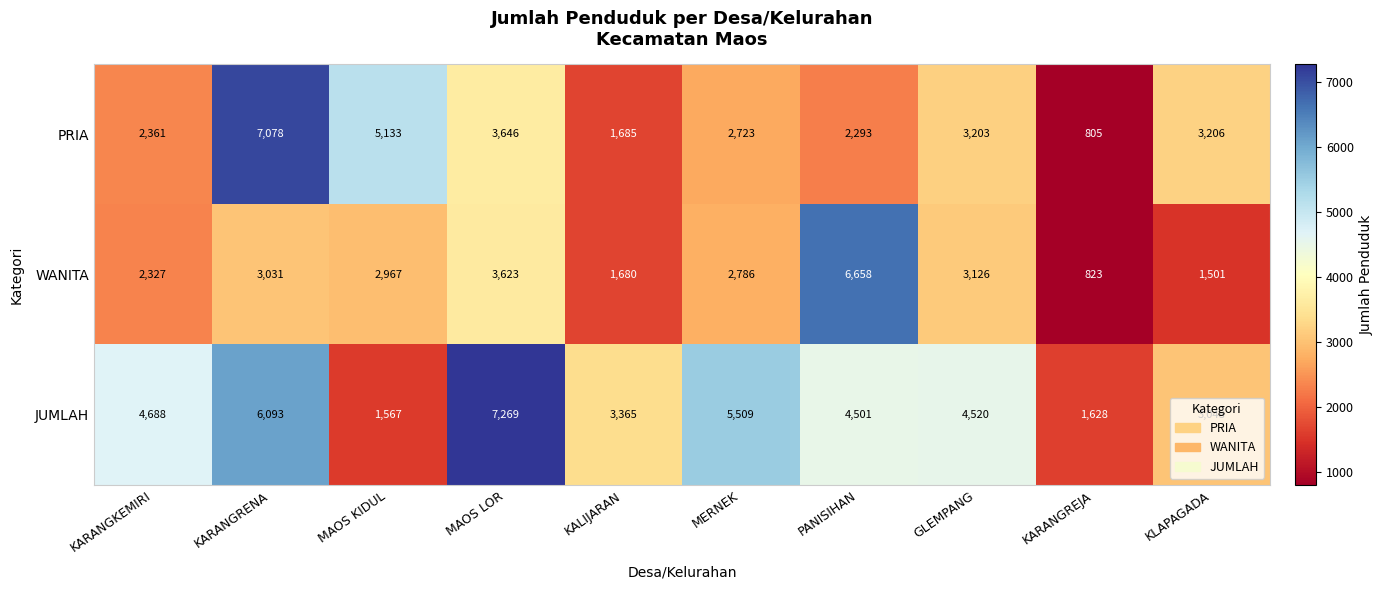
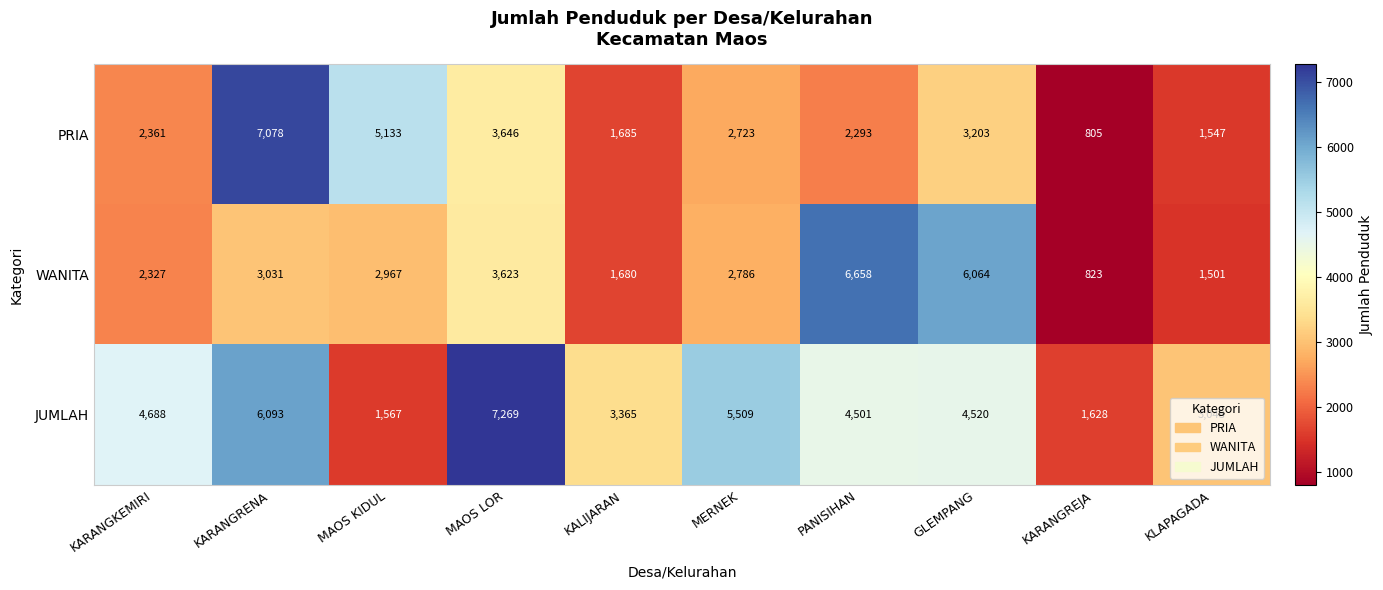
PRIA, KLAPAGADA: 3,206 -> 1,547
WANITA, GLEMPANG: 3,126 -> 6,064
